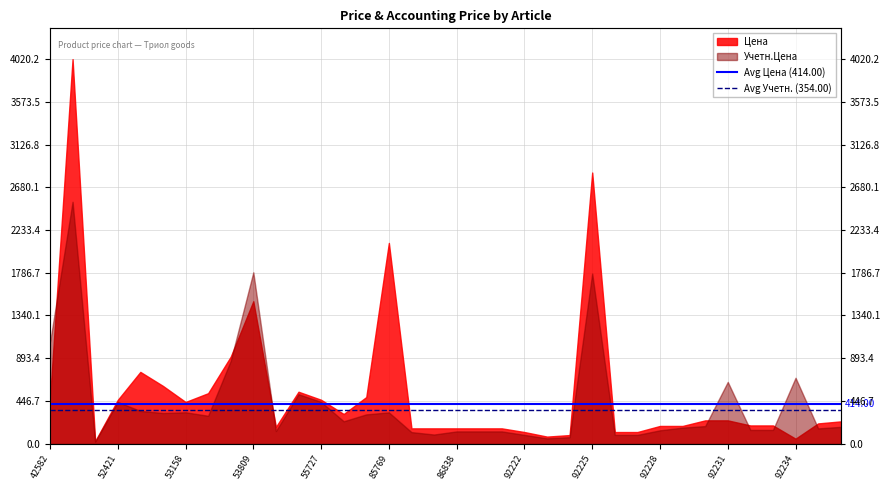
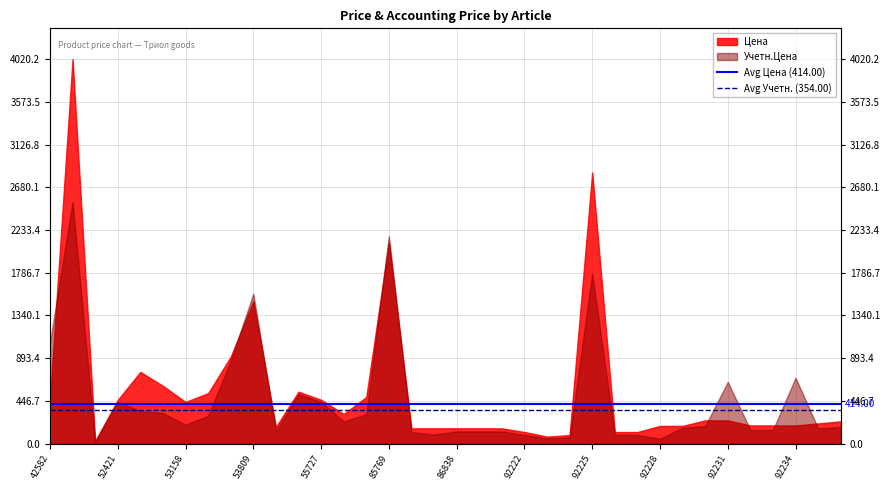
Учетн.Цена, 53158: 300 -> 200
Учетн.Цена, 53809: 1800 -> 1600
Учетн.Цена, 85769: 300 -> 2200
Учетн.Цена, 92228: 140 -> 50
Цена, 92234: 100 -> 200
